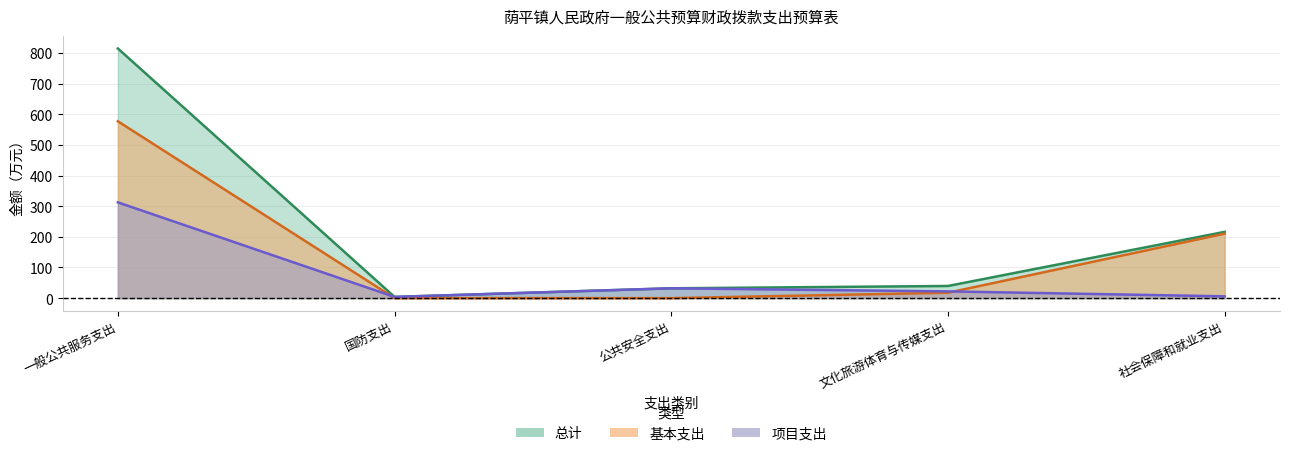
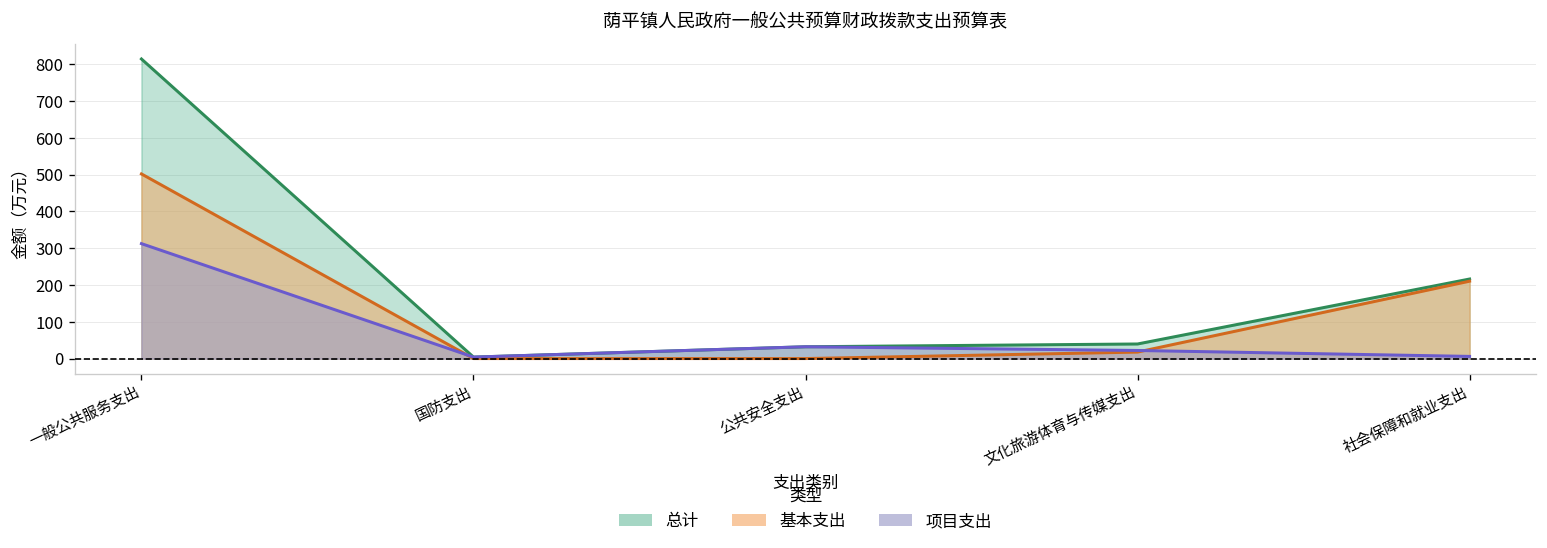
基本支出, 一般公共服务支出: 580 -> 500
